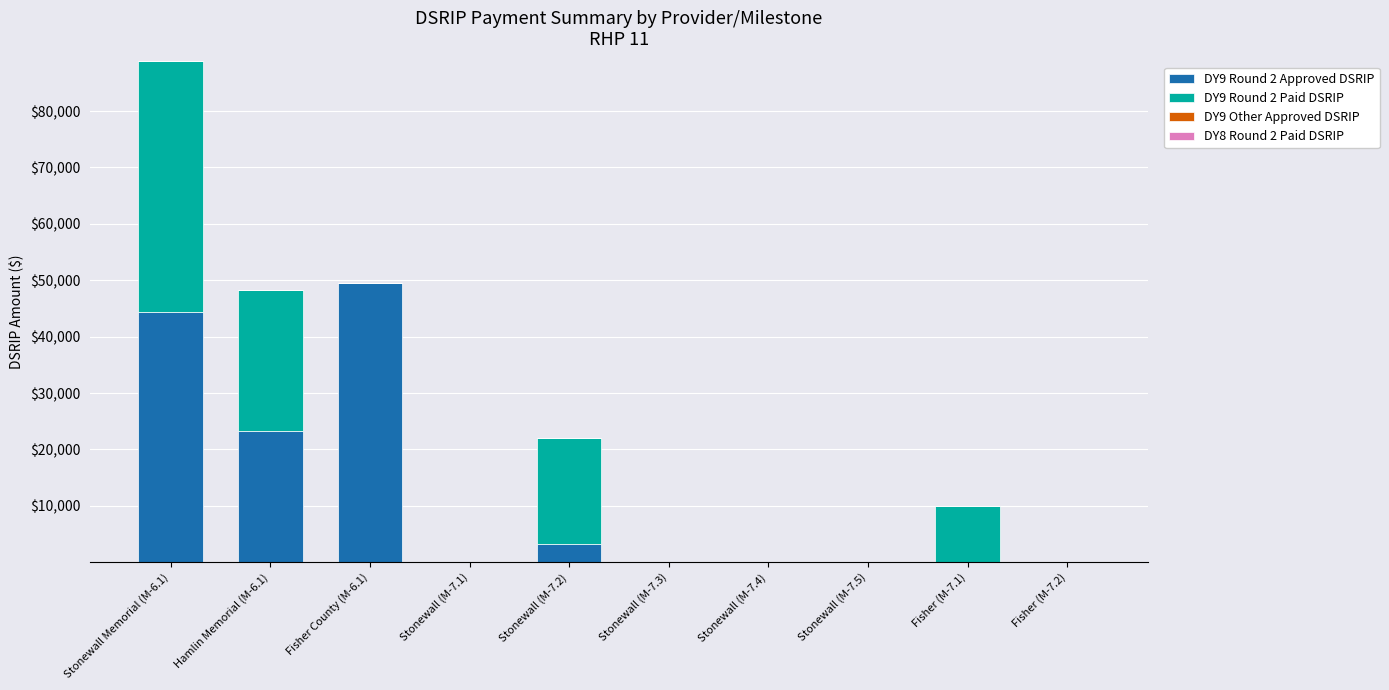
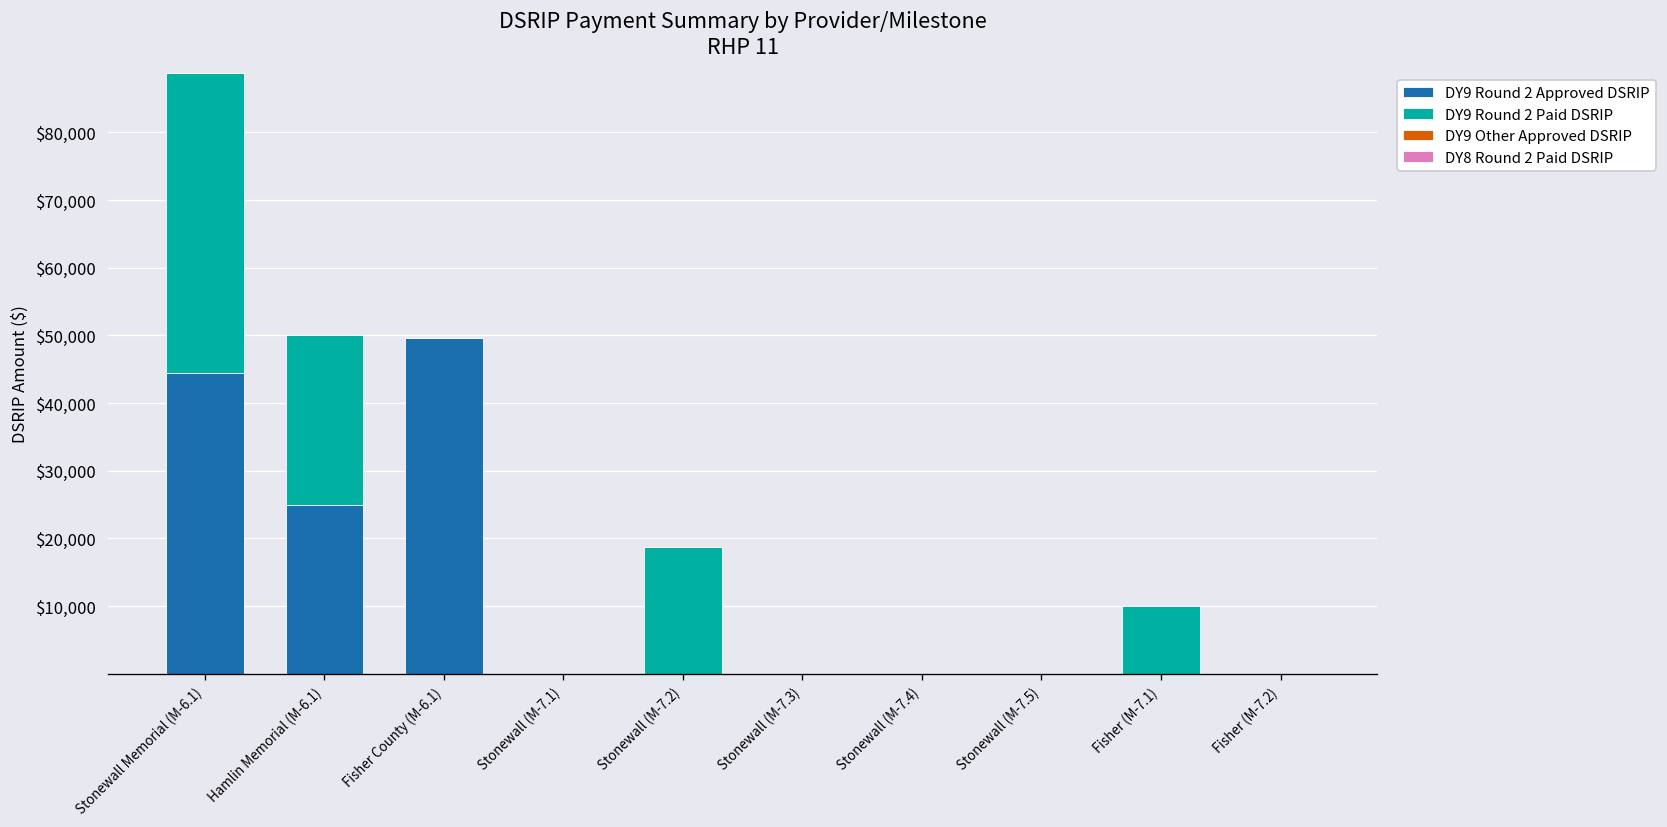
DY9 Round 2 Approved DSRIP, Hamlin Memorial (M-6.1): $23,000 -> $25,000
DY9 Round 2 Approved DSRIP, Stonewall (M-7.2): $3,000 -> $0
